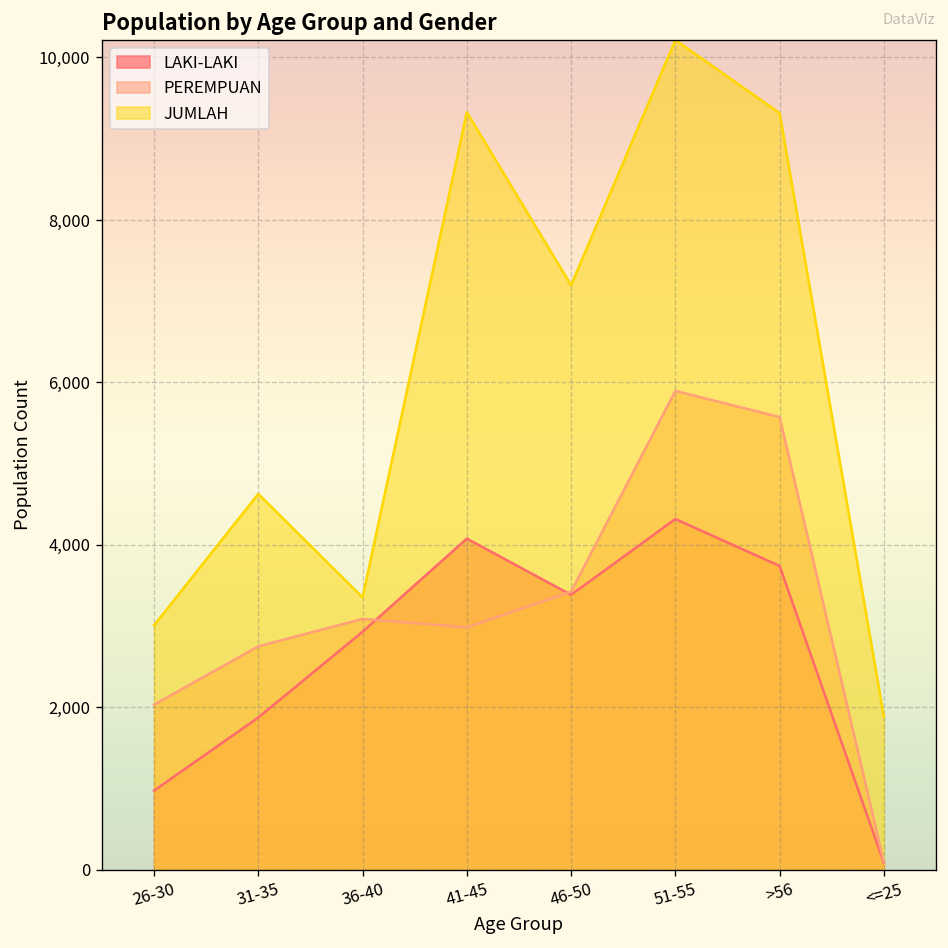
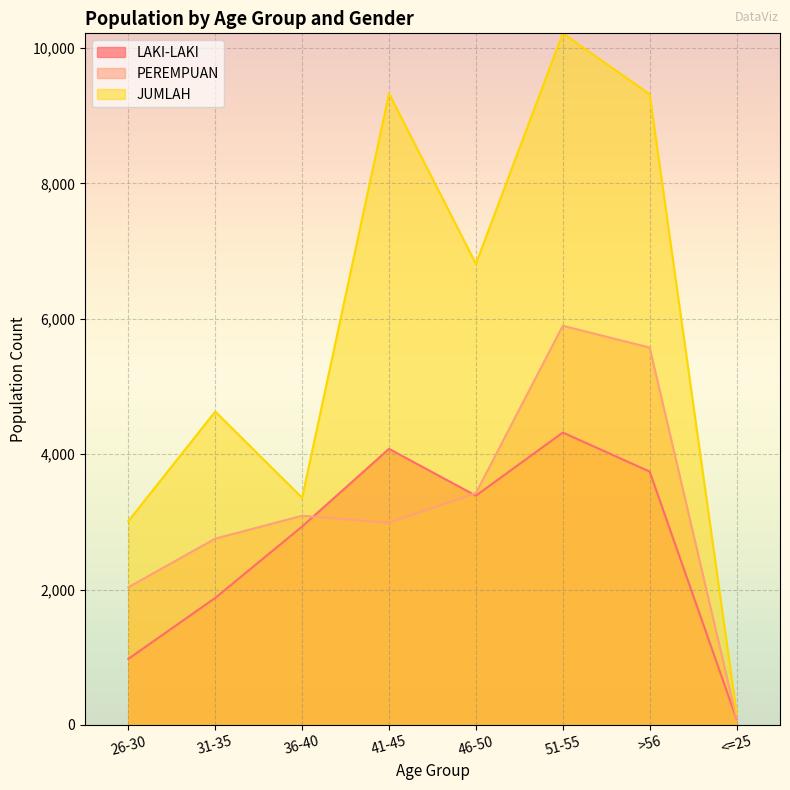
JUMLAH, 46-50: 7,200 -> 6,800
JUMLAH, <=25: 1,900 -> 200
